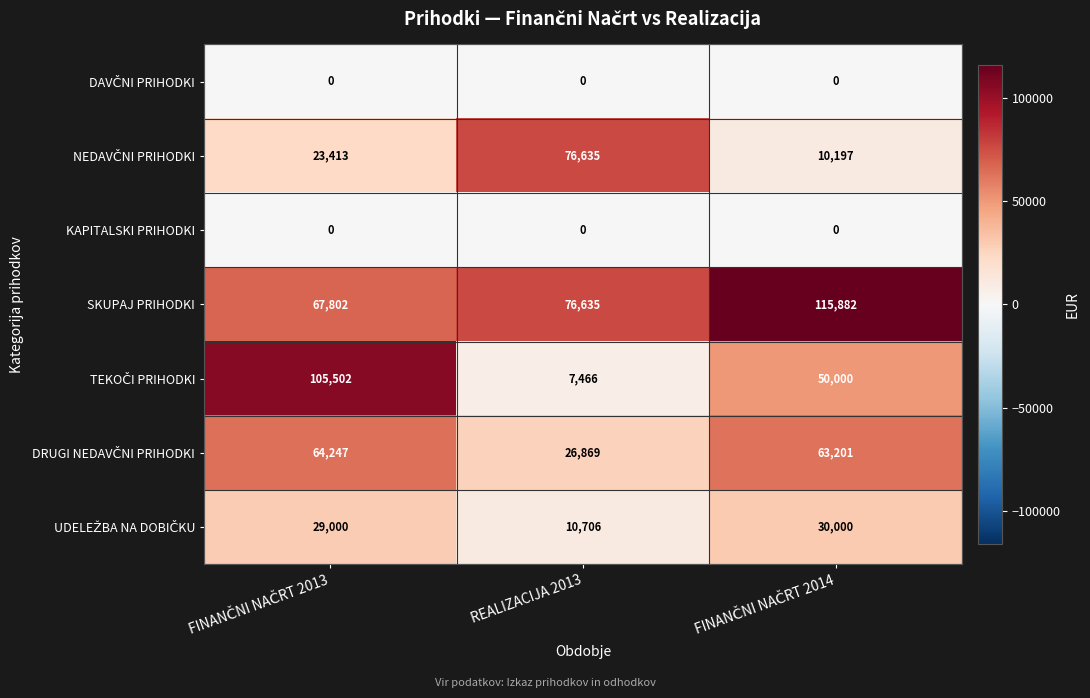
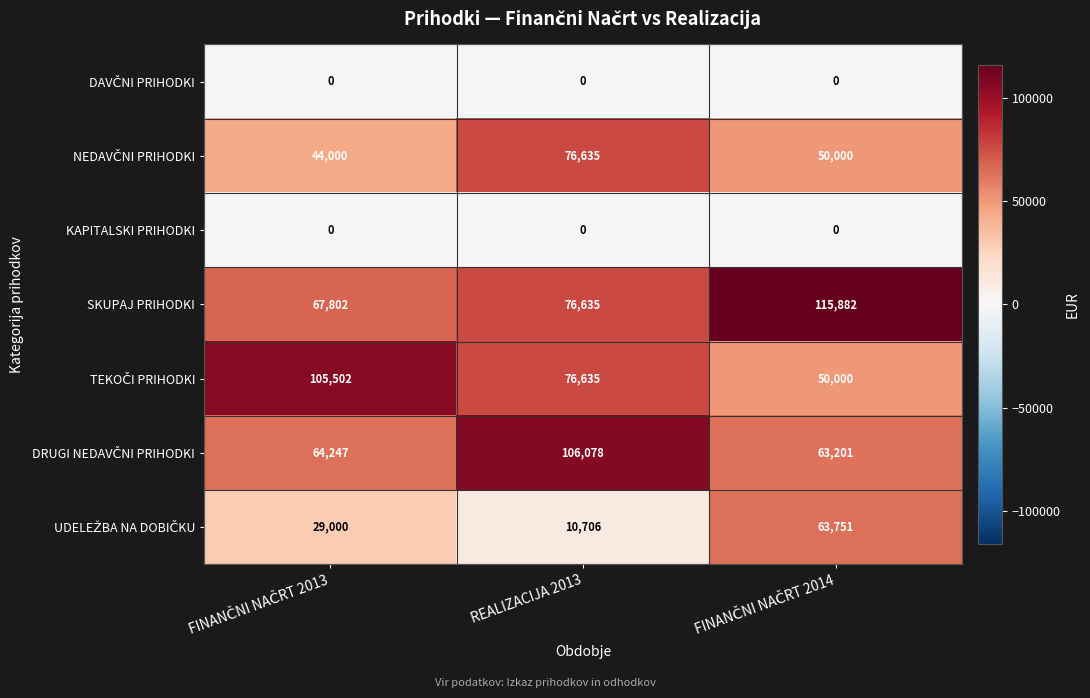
NEDAVČNI PRIHODKI, FINANČNI NAČRT 2013: 23,413 -> 44,000
NEDAVČNI PRIHODKI, FINANČNI NAČRT 2014: 10,197 -> 50,000
TEKOČI PRIHODKI, REALIZACIJA 2013: 7,466 -> 76,635
DRUGI NEDAVČNI PRIHODKI, REALIZACIJA 2013: 26,869 -> 106,078
UDELEŽBA NA DOBIČKU, FINANČNI NAČRT 2014: 30,000 -> 63,751
